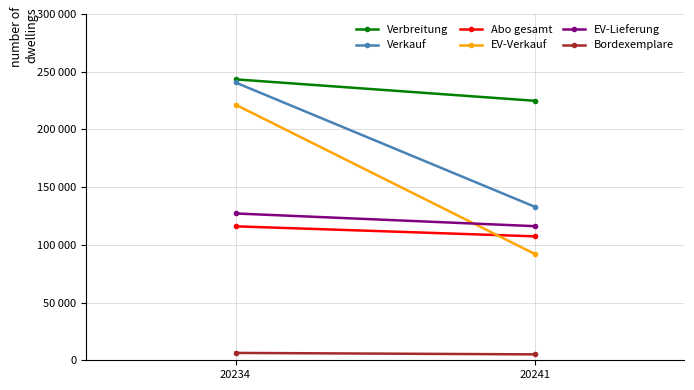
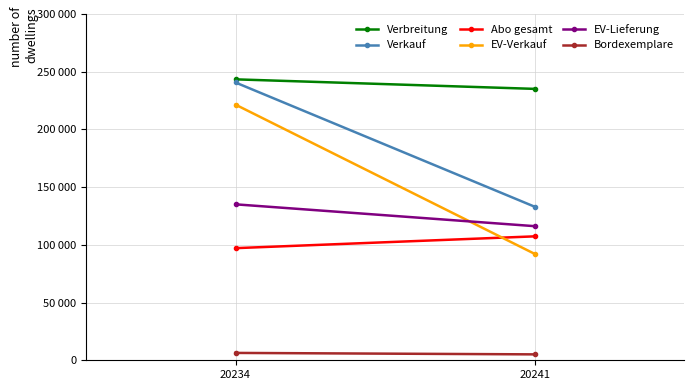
Abo gesamt, 20234: 116000 -> 97000
EV-Lieferung, 20234: 127000 -> 135000
Verbreitung, 20241: 225000 -> 235000
